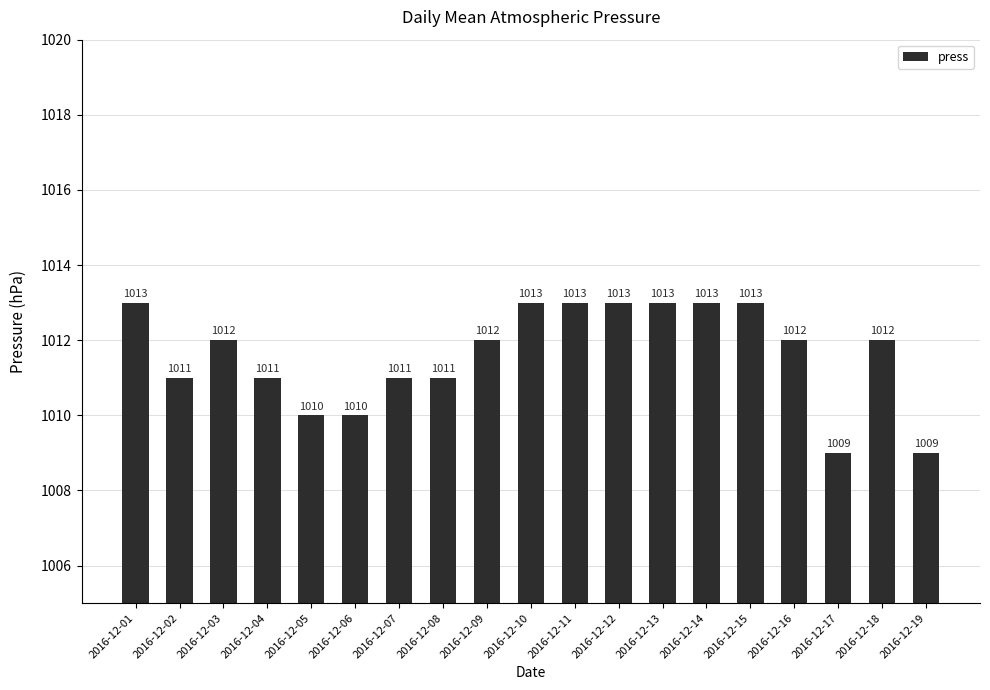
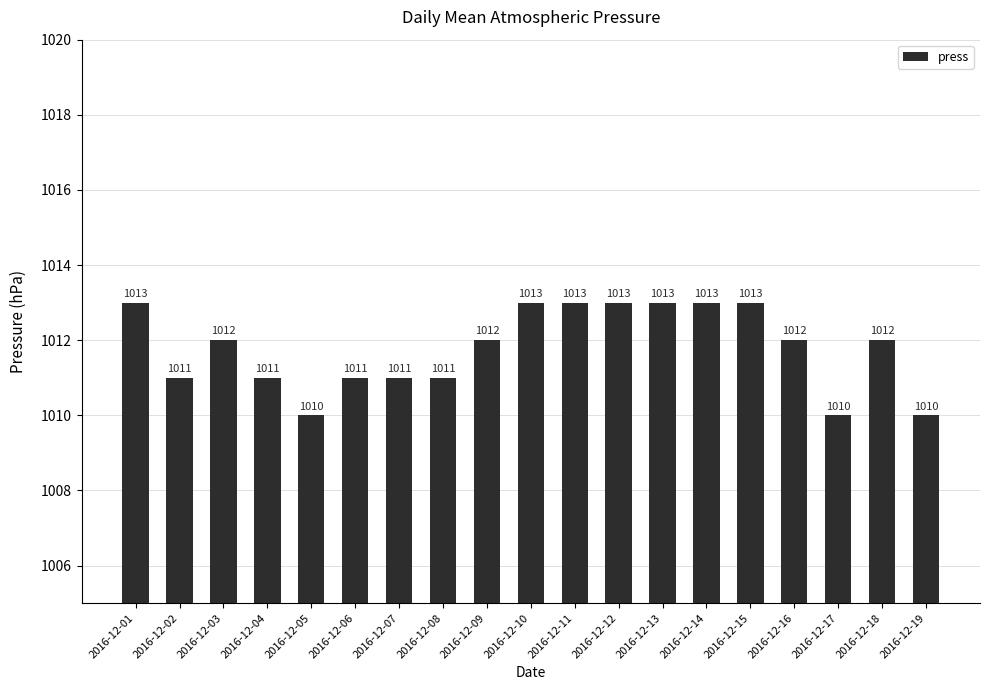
2016-12-06: 1010 -> 1011
2016-12-17: 1009 -> 1010
2016-12-19: 1009 -> 1010
